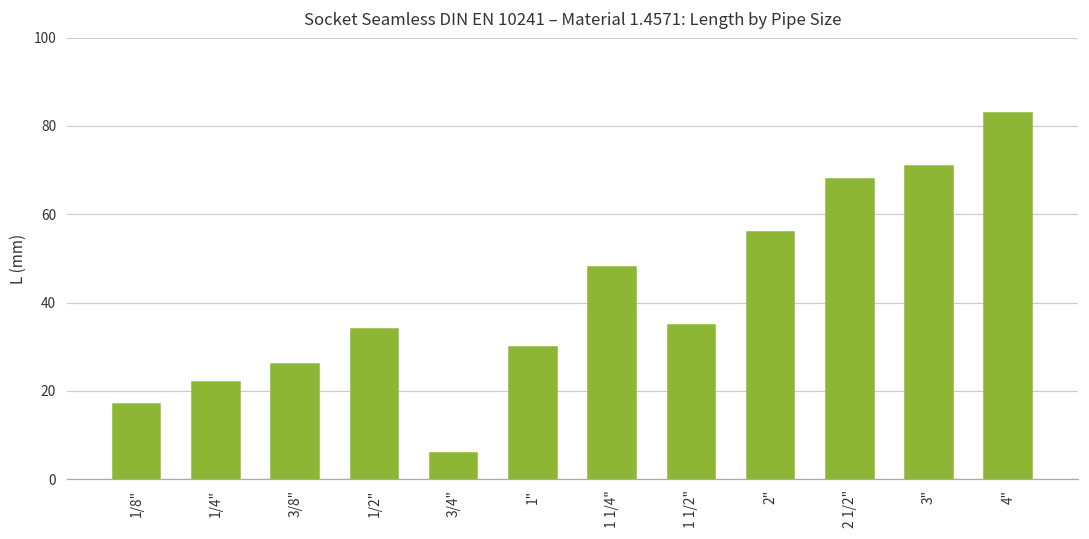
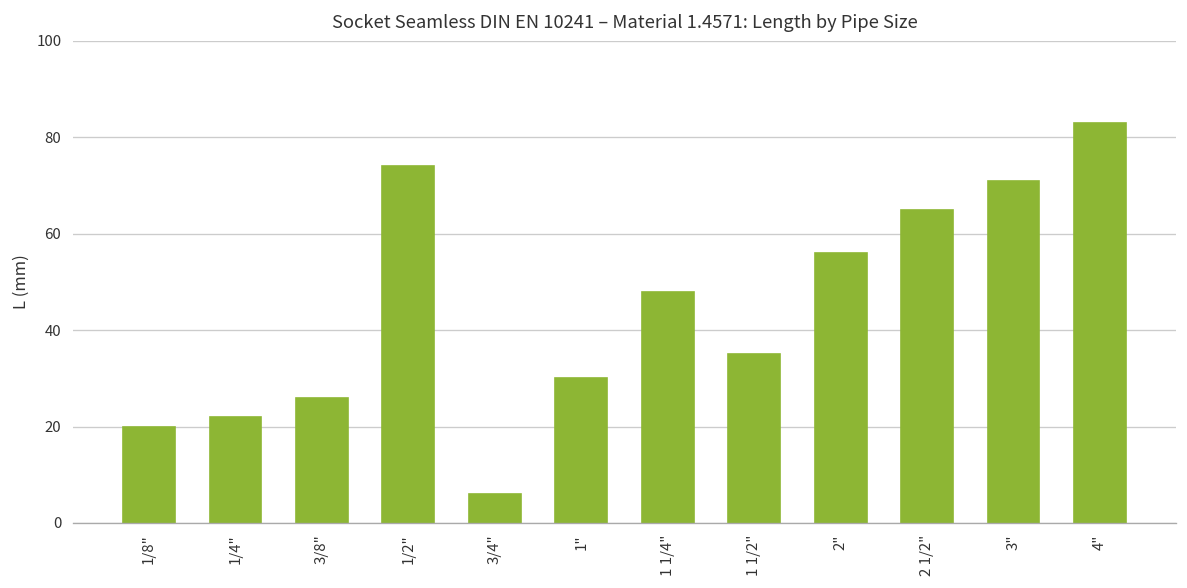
1/8": 17 -> 20
1/2": 34 -> 74
2 1/2": 68 -> 65
